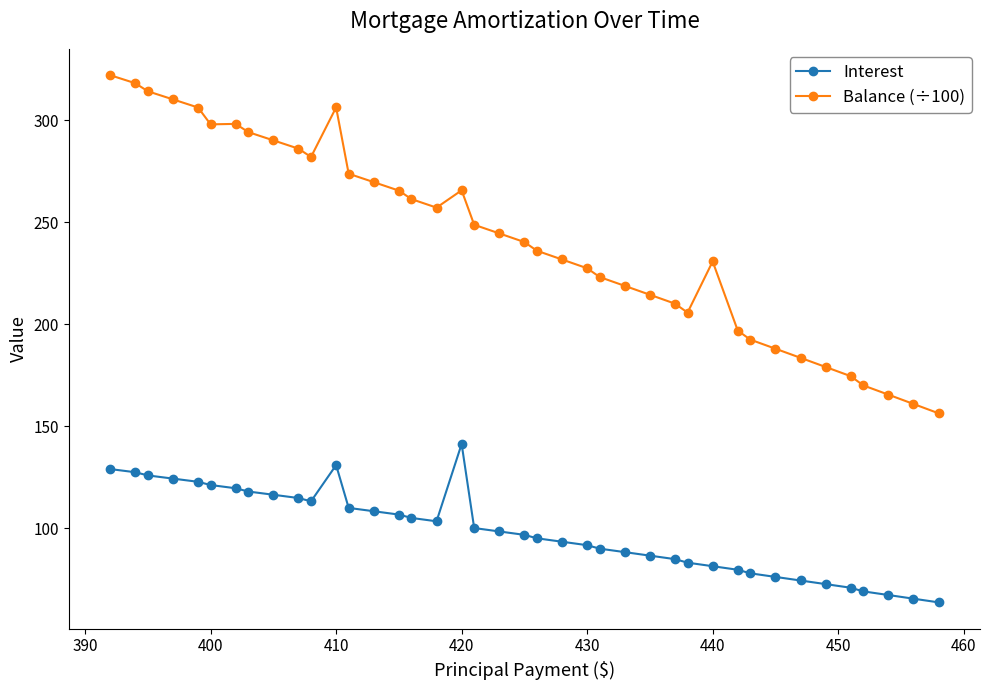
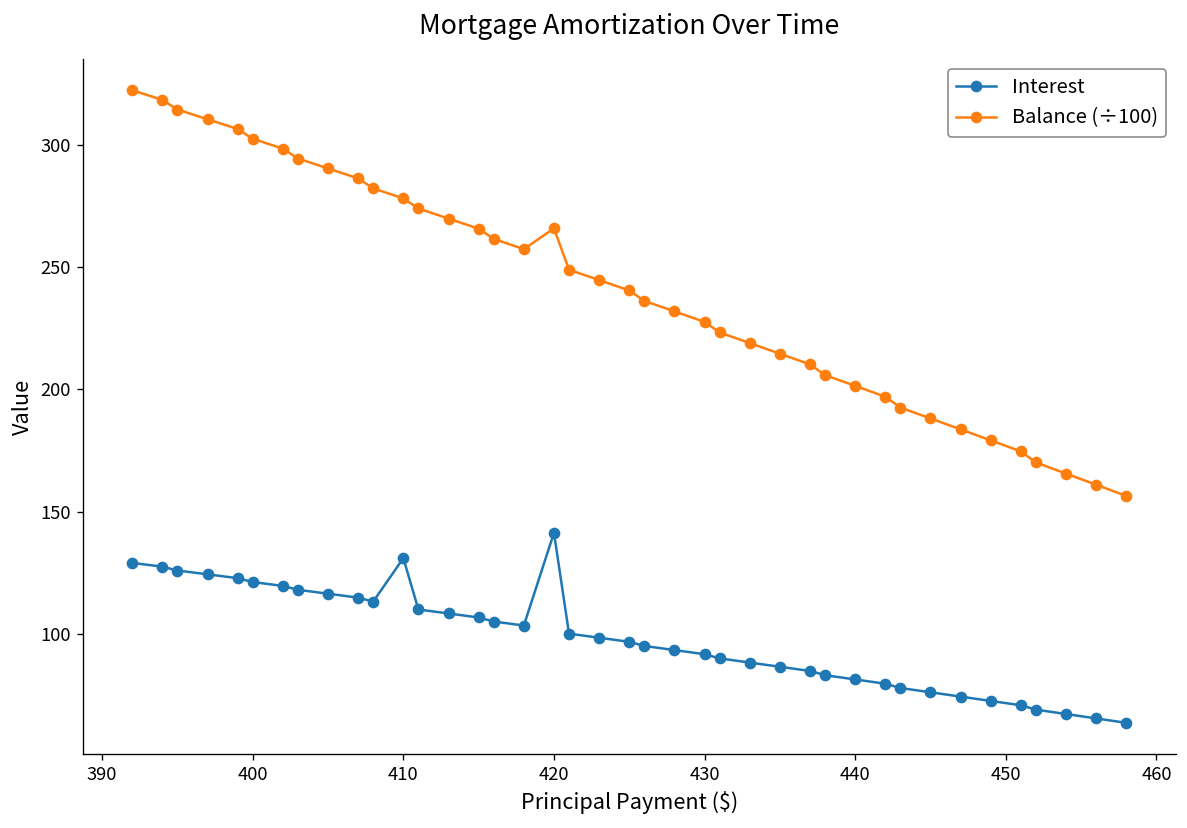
Balance (÷100), 400: 298 -> 302
Balance (÷100), 410: 306 -> 278
Balance (÷100), 440: 231 -> 201
